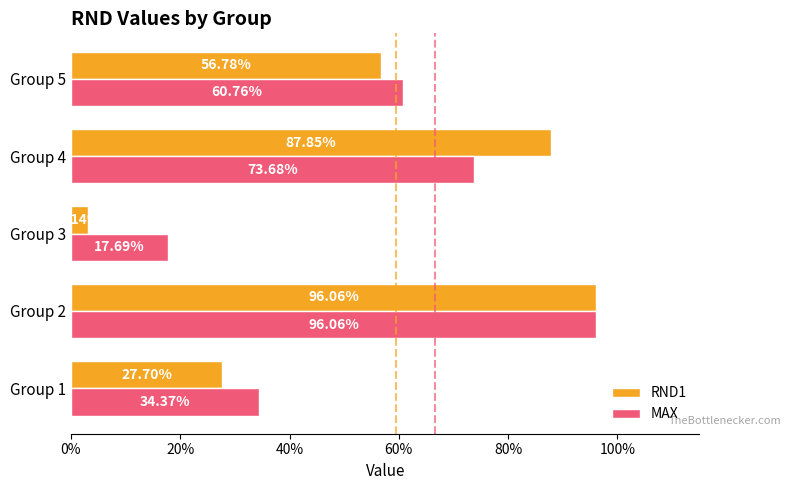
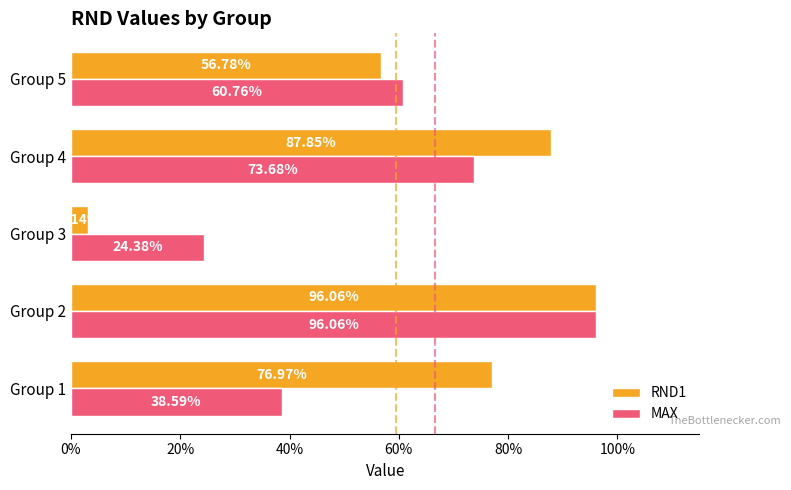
MAX, Group 3: 17.69% -> 24.38%
RND1, Group 1: 27.70% -> 76.97%
MAX, Group 1: 34.37% -> 38.59%
